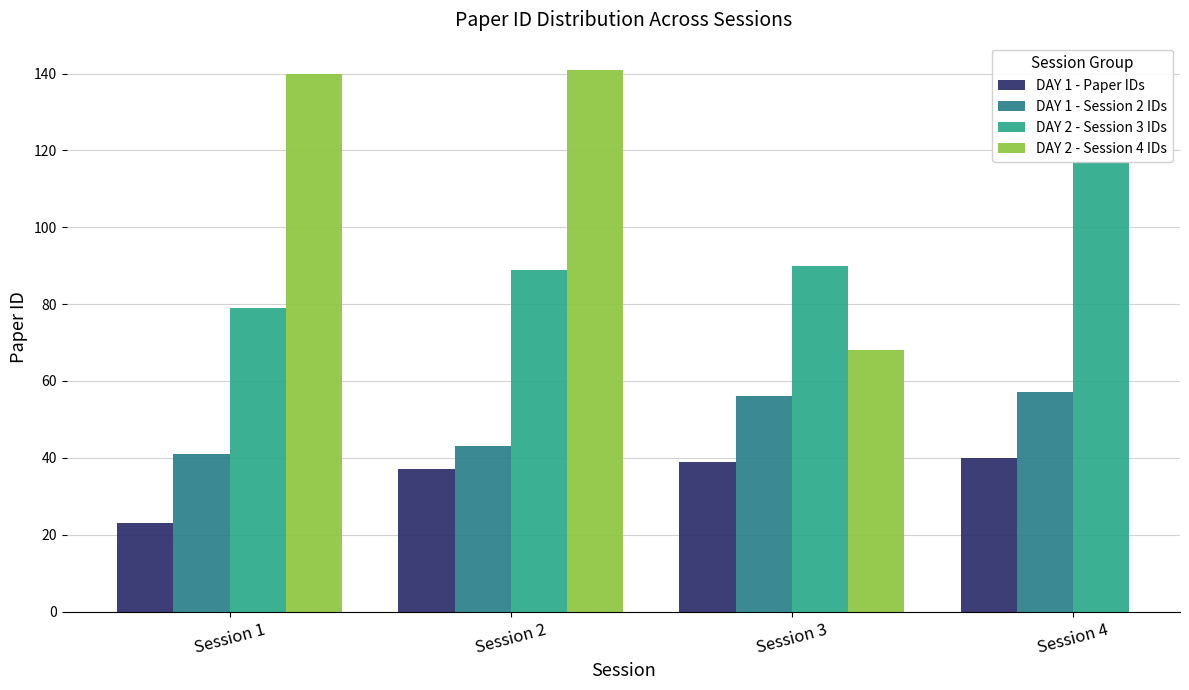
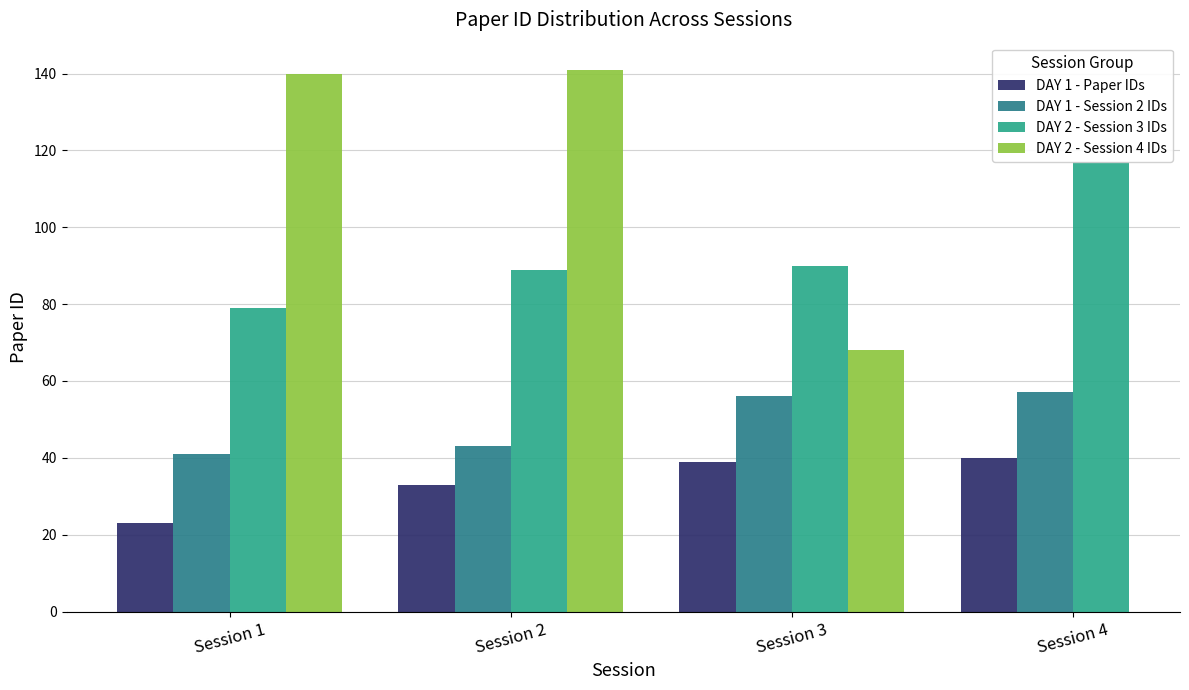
DAY 1 - Paper IDs, Session 2: 37 -> 33
